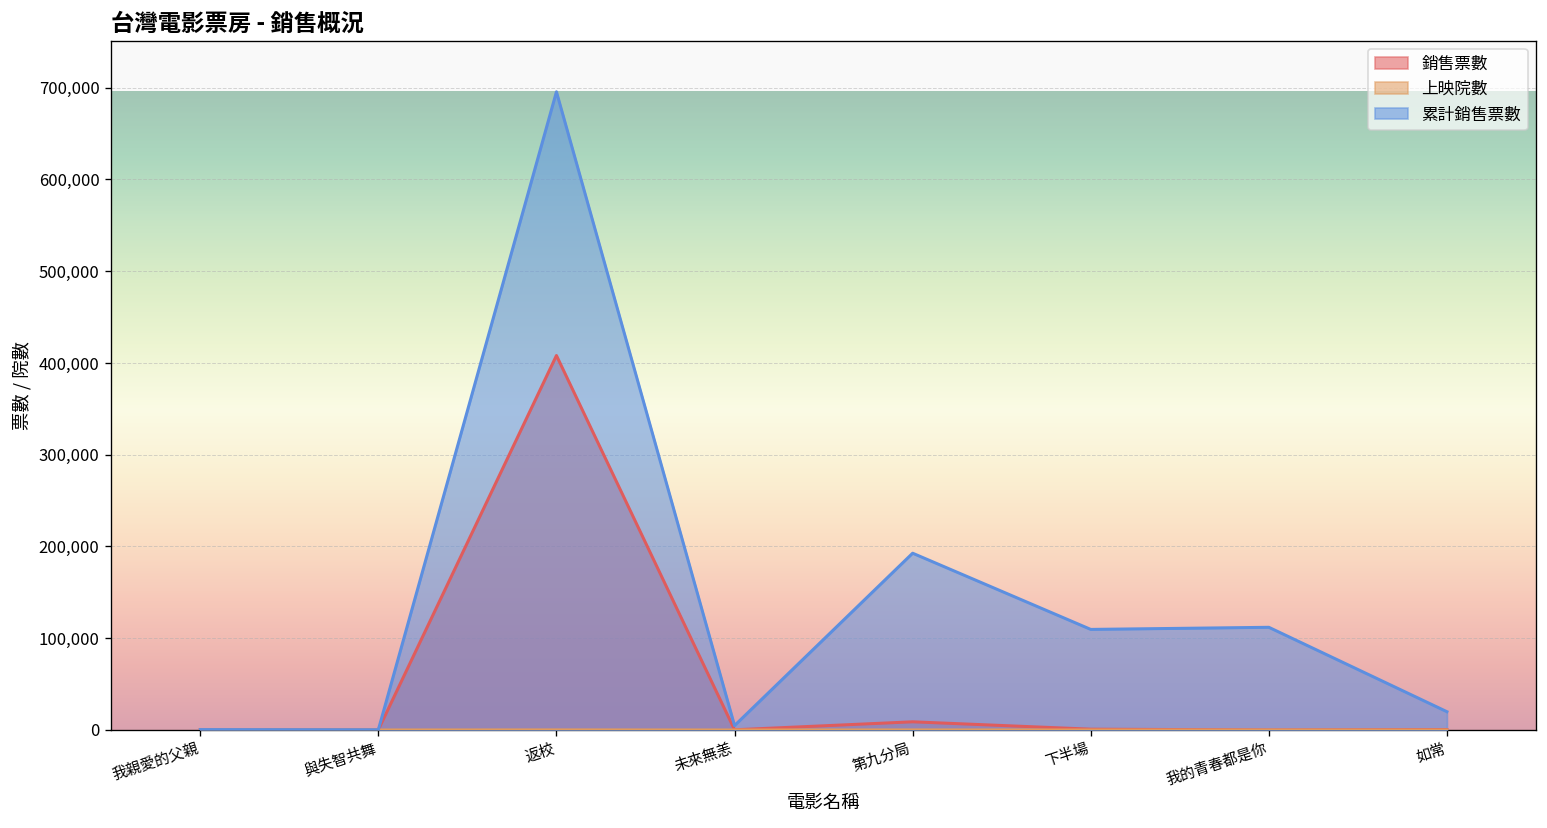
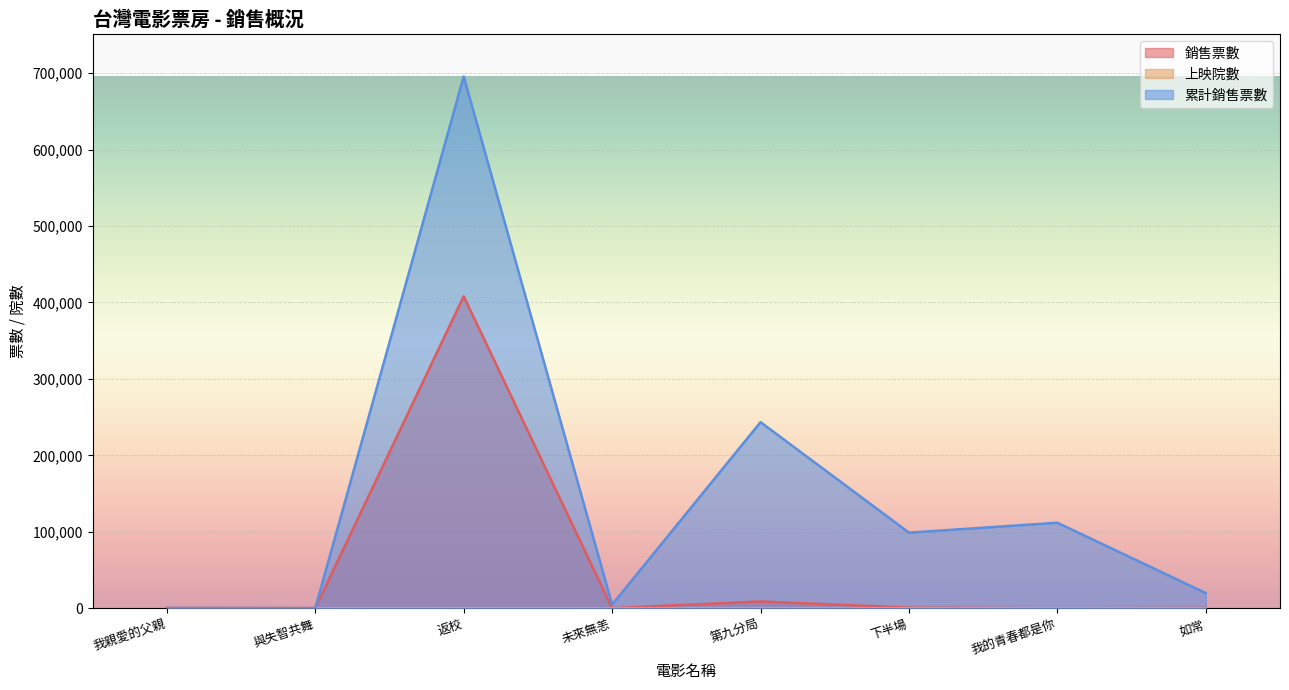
累計銷售票數, 第九分局: 190,000 -> 240,000
累計銷售票數, 下半場: 110,000 -> 100,000
